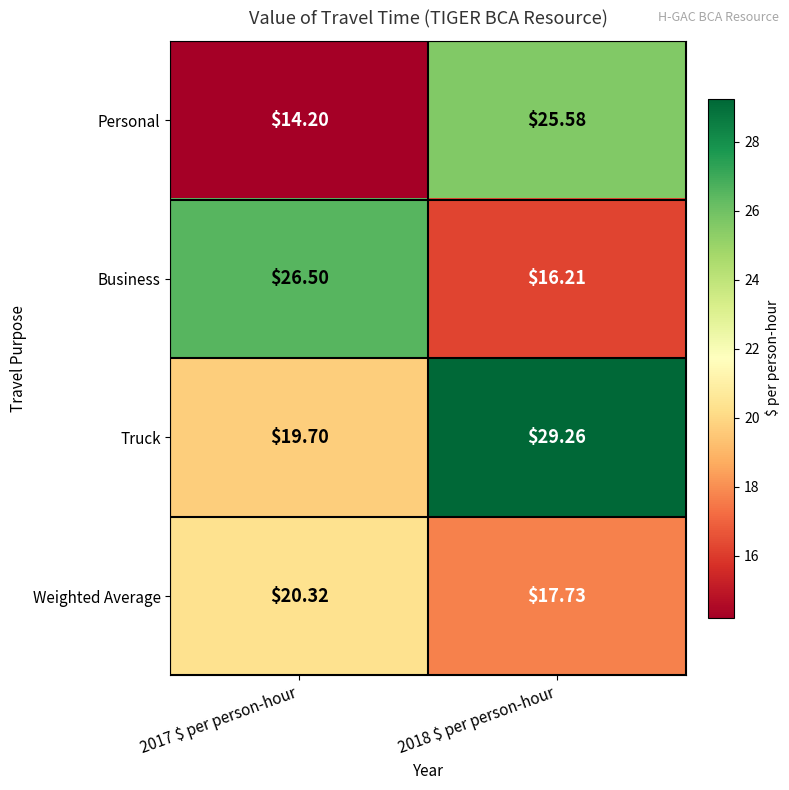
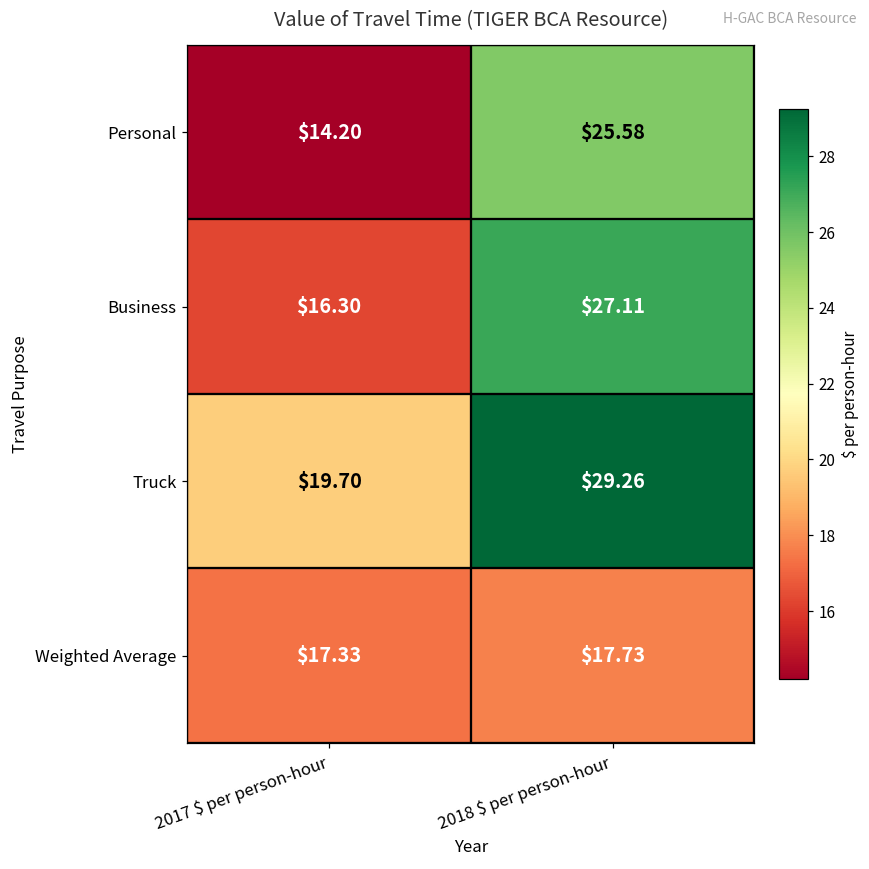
Business, 2017 $ per person-hour: $26.50 -> $16.30
Business, 2018 $ per person-hour: $16.21 -> $27.11
Weighted Average, 2017 $ per person-hour: $20.32 -> $17.33
